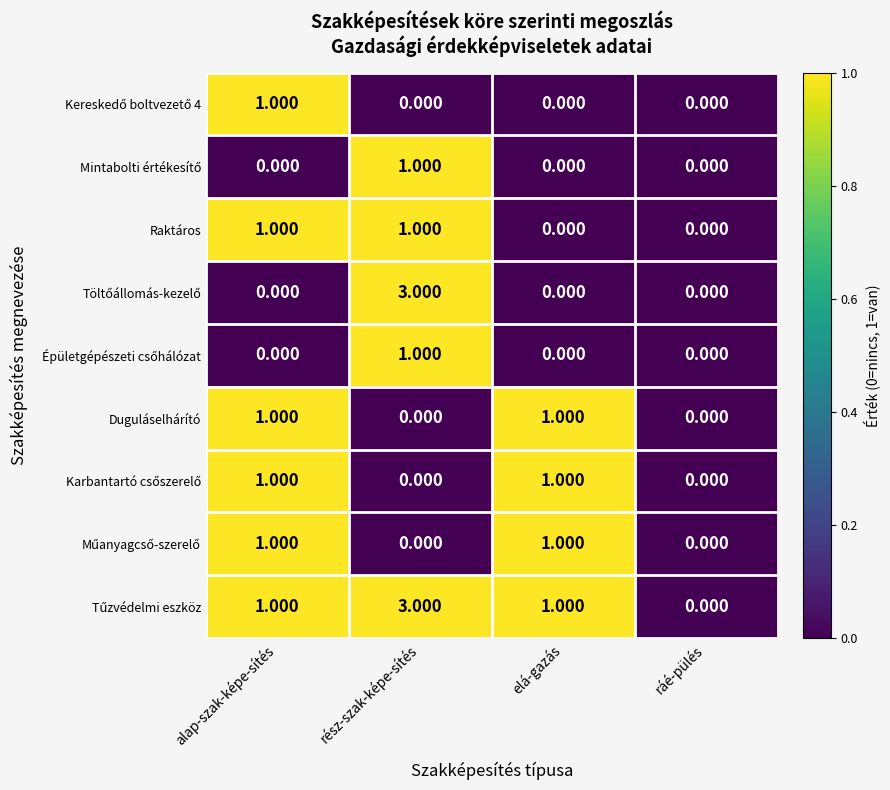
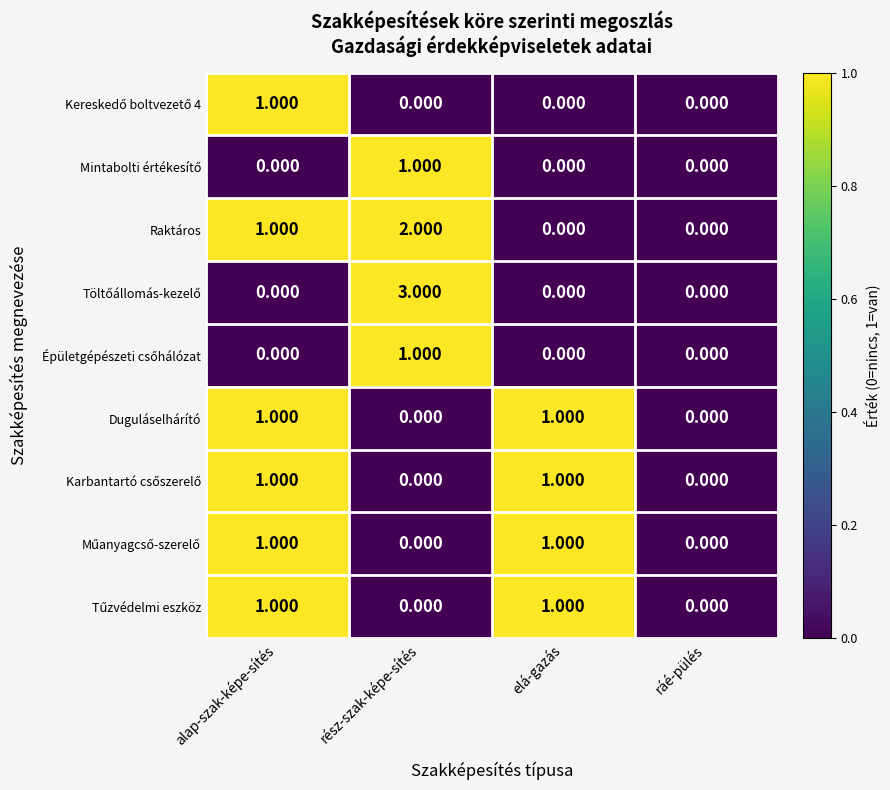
Raktáros, rész-szak-képe-sítés: 1.000 -> 2.000
Tűzvédelmi eszköz, rész-szak-képe-sítés: 3.000 -> 0.000
